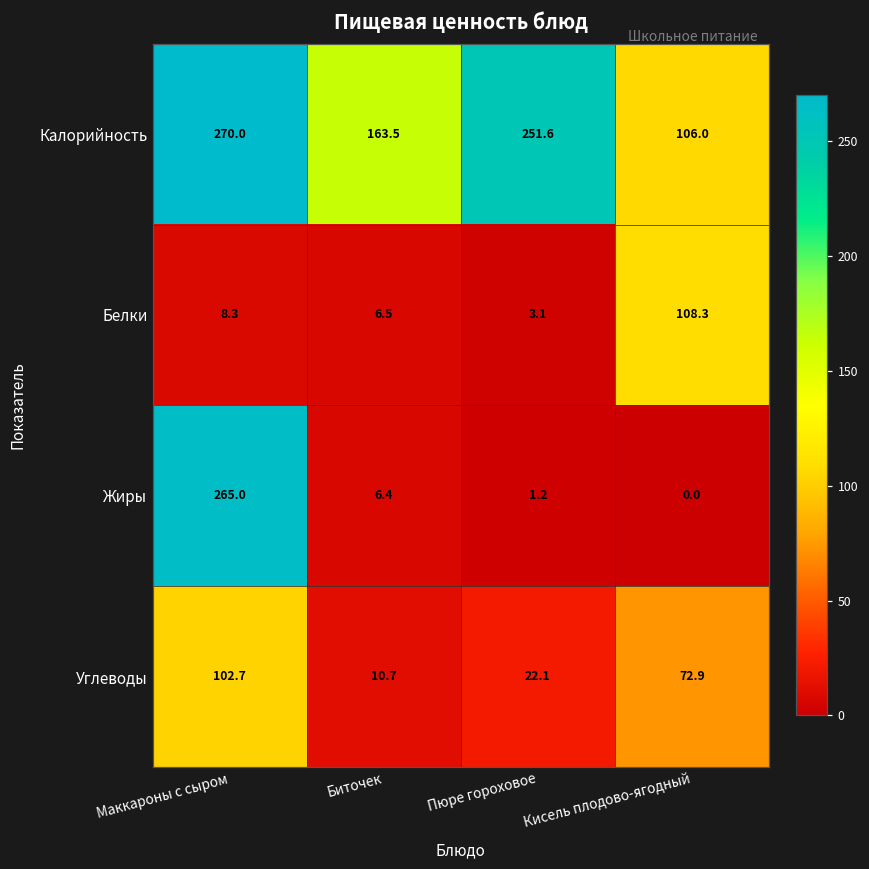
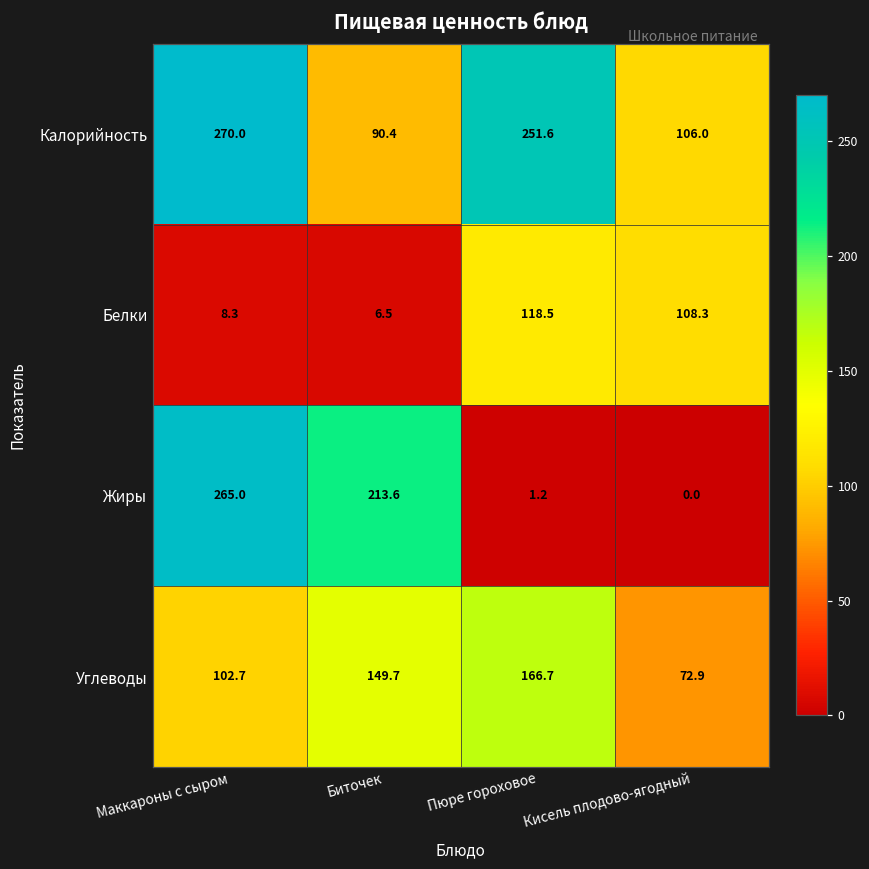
Калорийность, Биточек: 163.5 -> 90.4
Белки, Пюре гороховое: 3.1 -> 118.5
Жиры, Биточек: 6.4 -> 213.6
Углеводы, Биточек: 10.7 -> 149.7
Углеводы, Пюре гороховое: 22.1 -> 166.7
